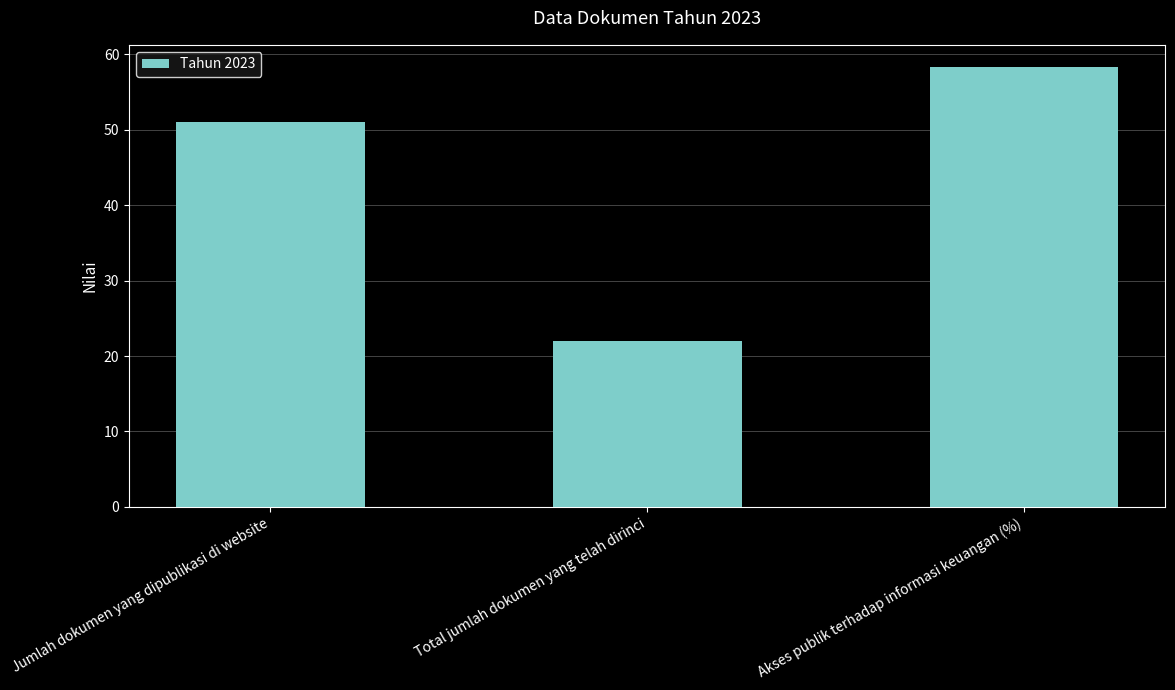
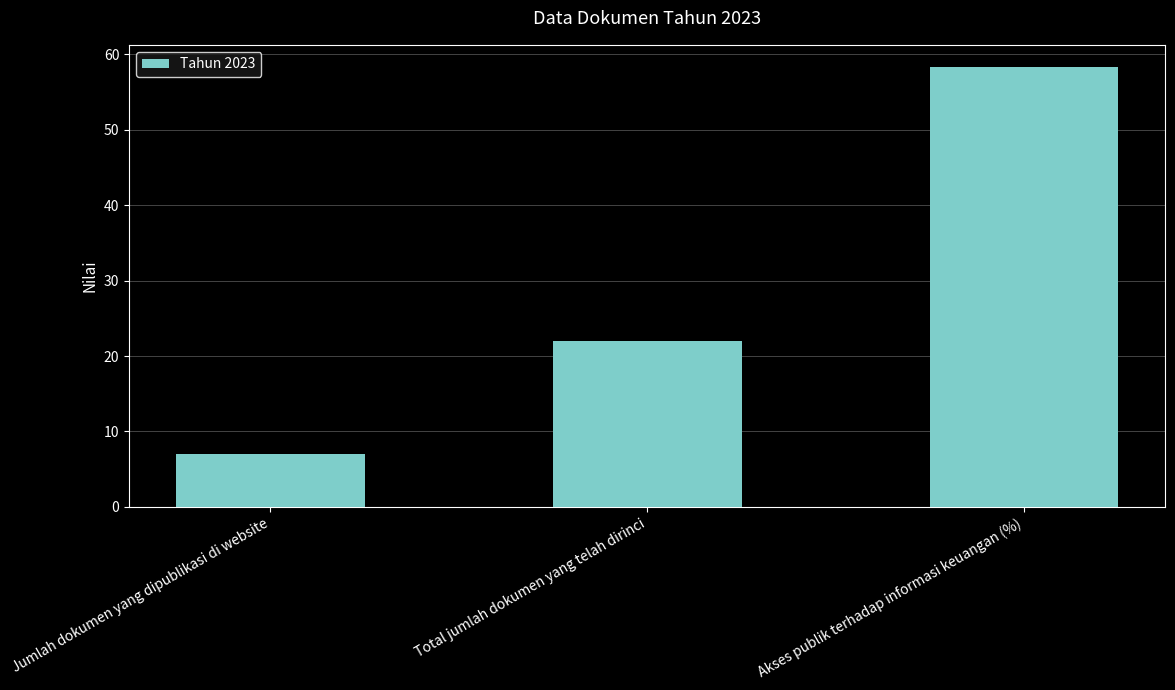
Jumlah dokumen yang dipublikasi di website: 51 -> 7
